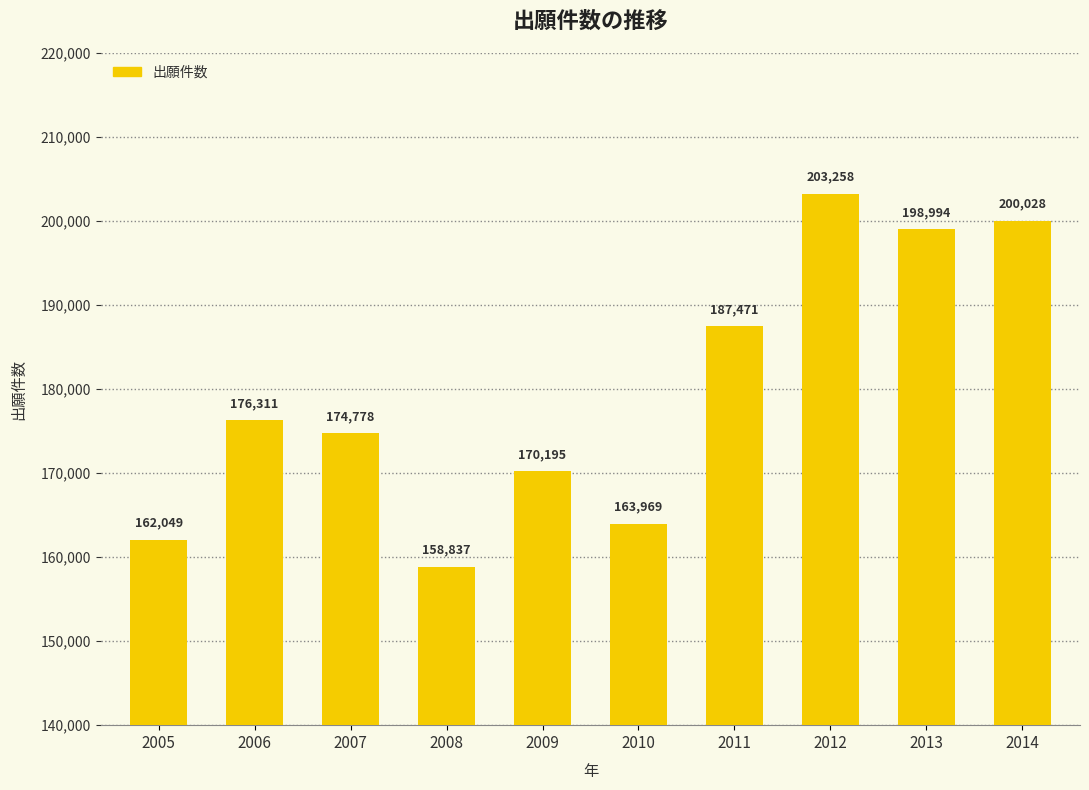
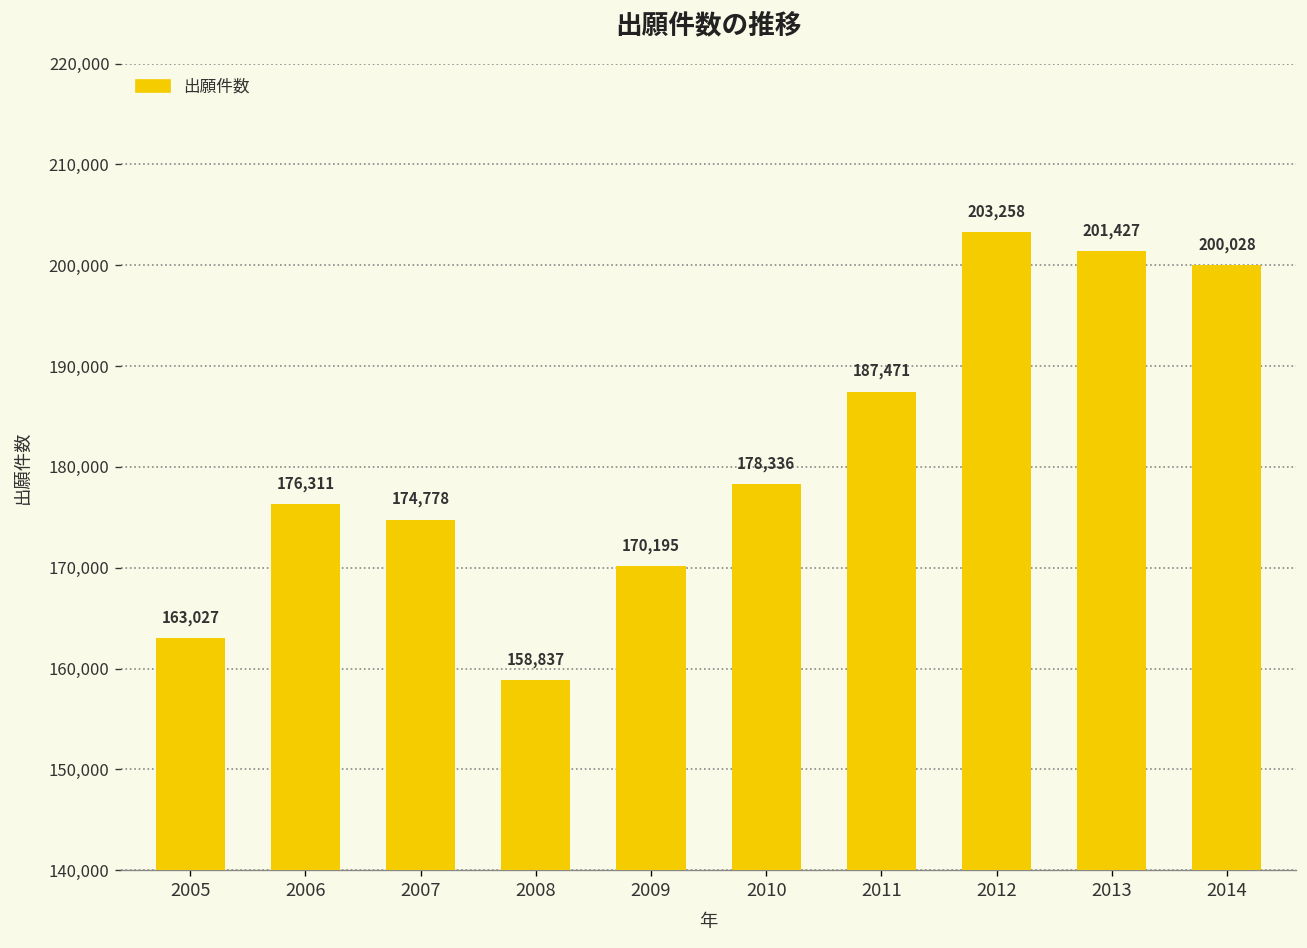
2005: 162,049 -> 163,027
2010: 163,969 -> 178,336
2013: 198,994 -> 201,427
